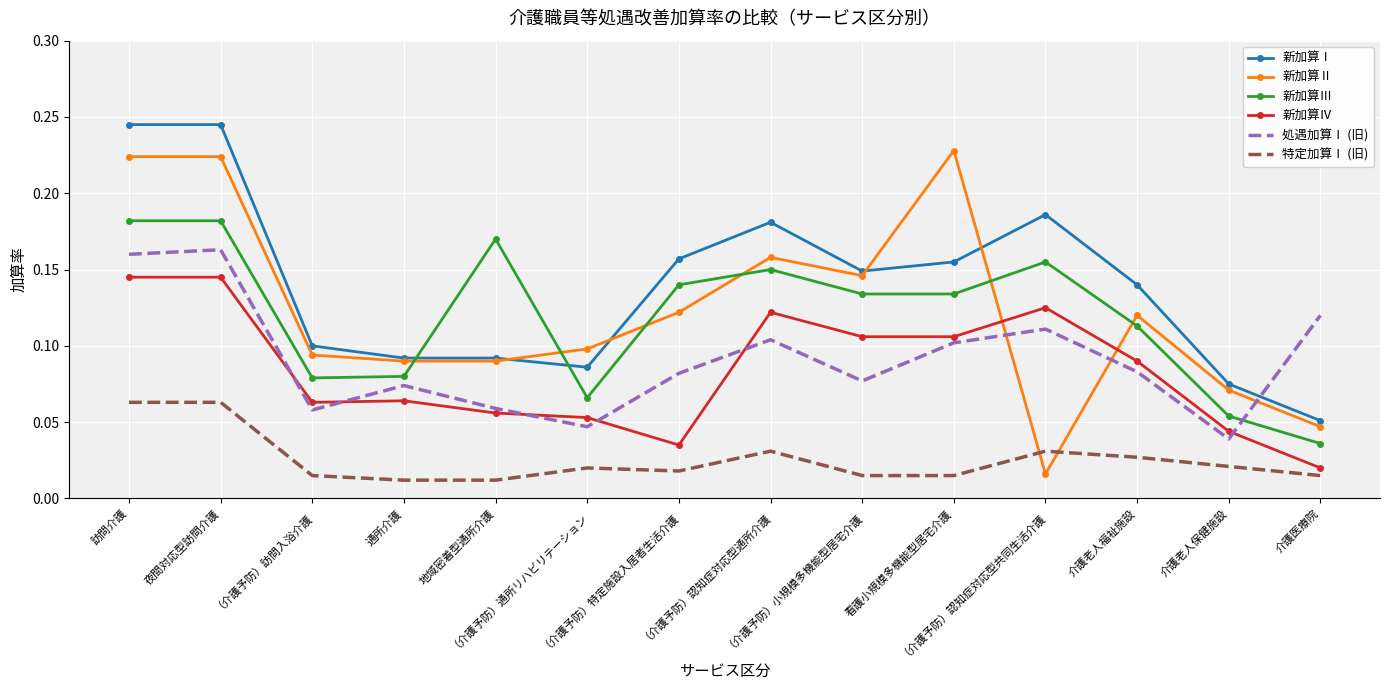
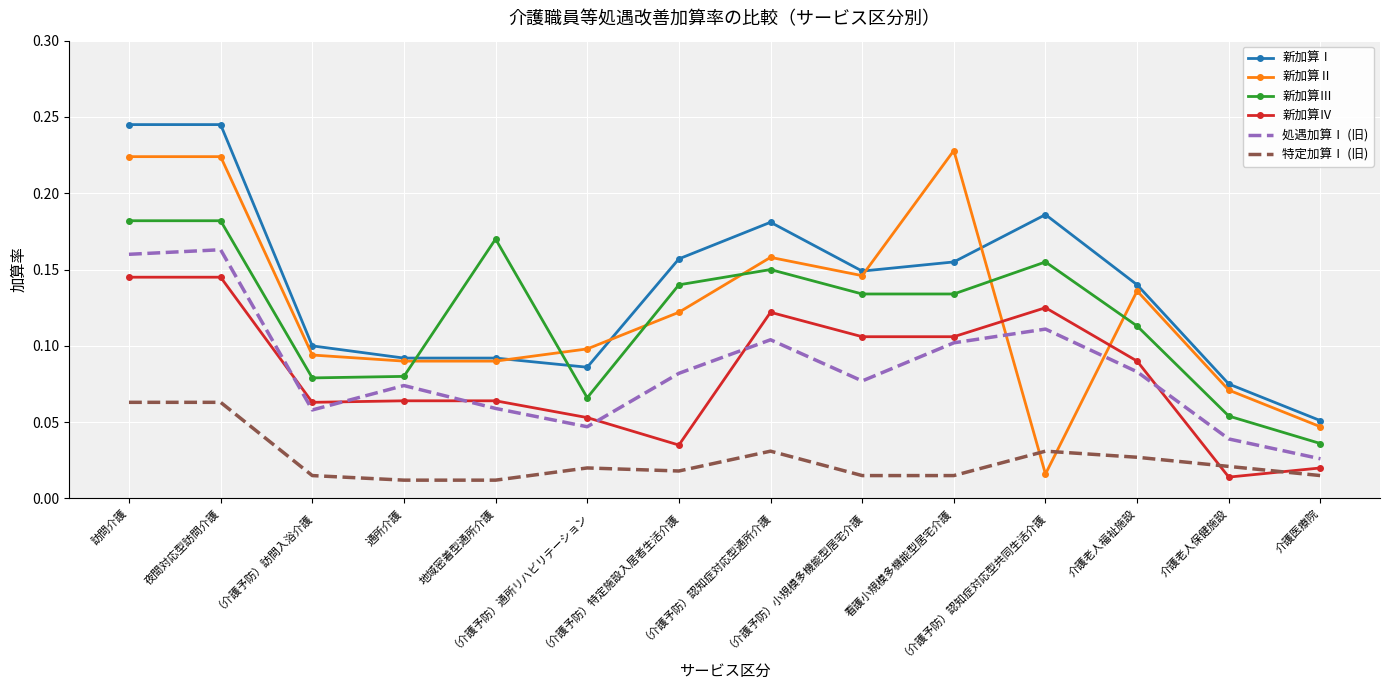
新加算Ⅳ, 地域密着型通所介護: 0.056 -> 0.064
新加算Ⅱ, 介護老人福祉施設: 0.120 -> 0.136
新加算Ⅳ, 介護老人保健施設: 0.044 -> 0.014
処遇加算Ⅰ (旧), 介護医療院: 0.120 -> 0.026
